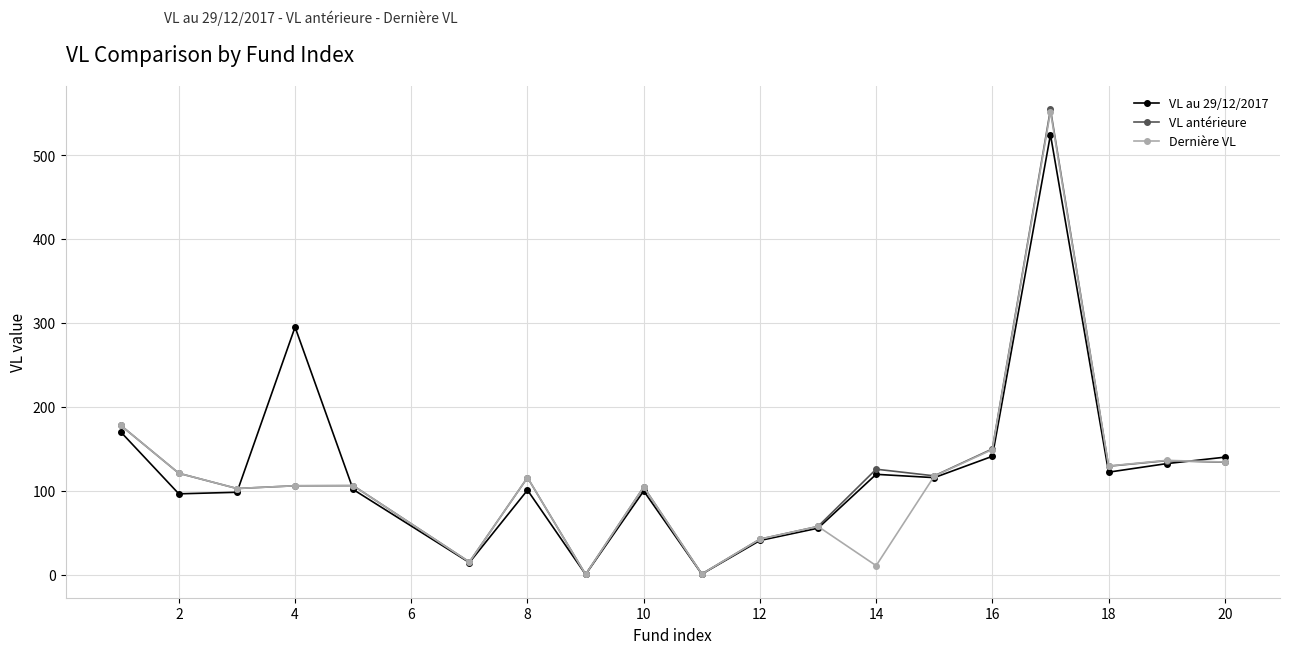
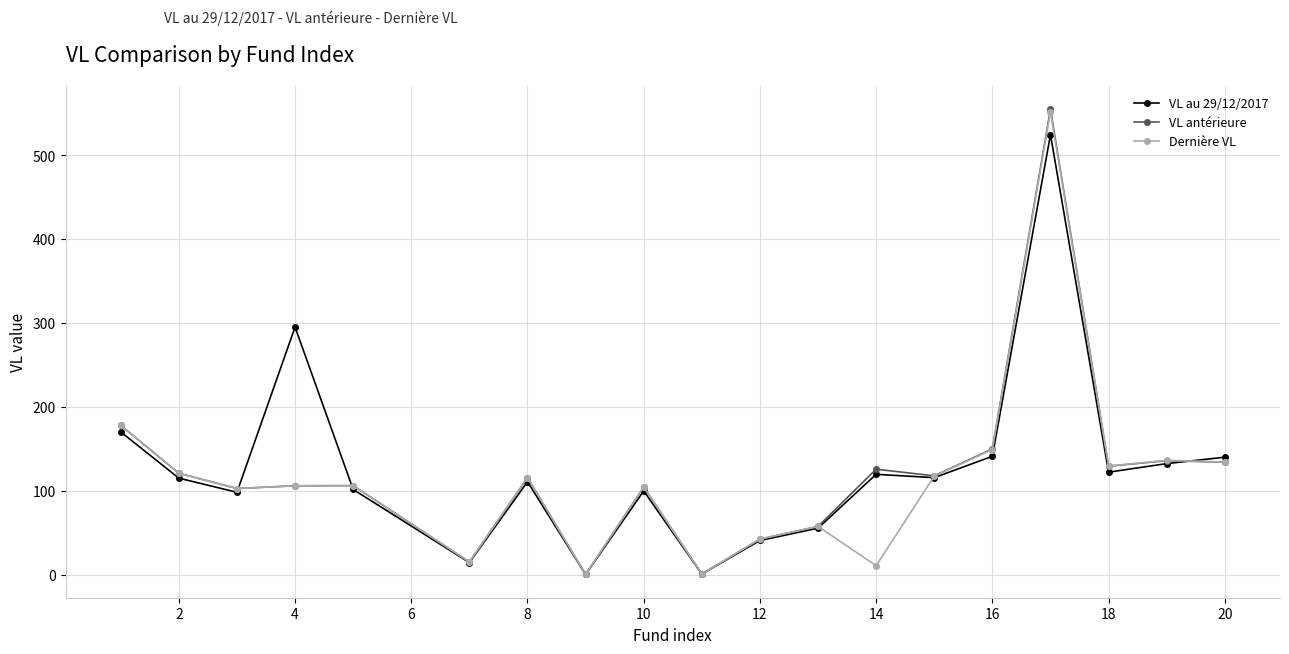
VL au 29/12/2017, 2: 100 -> 120
VL au 29/12/2017, 8: 100 -> 110
